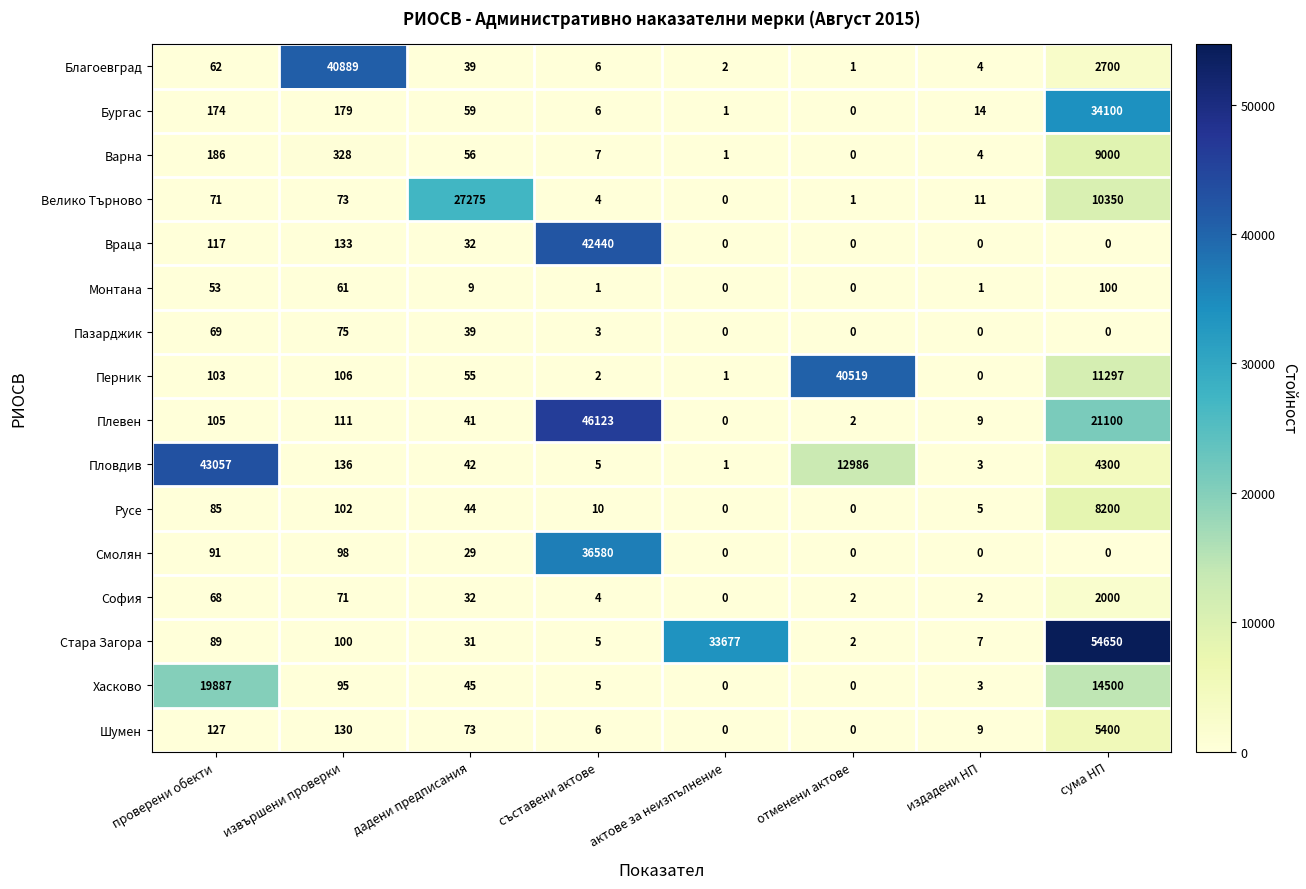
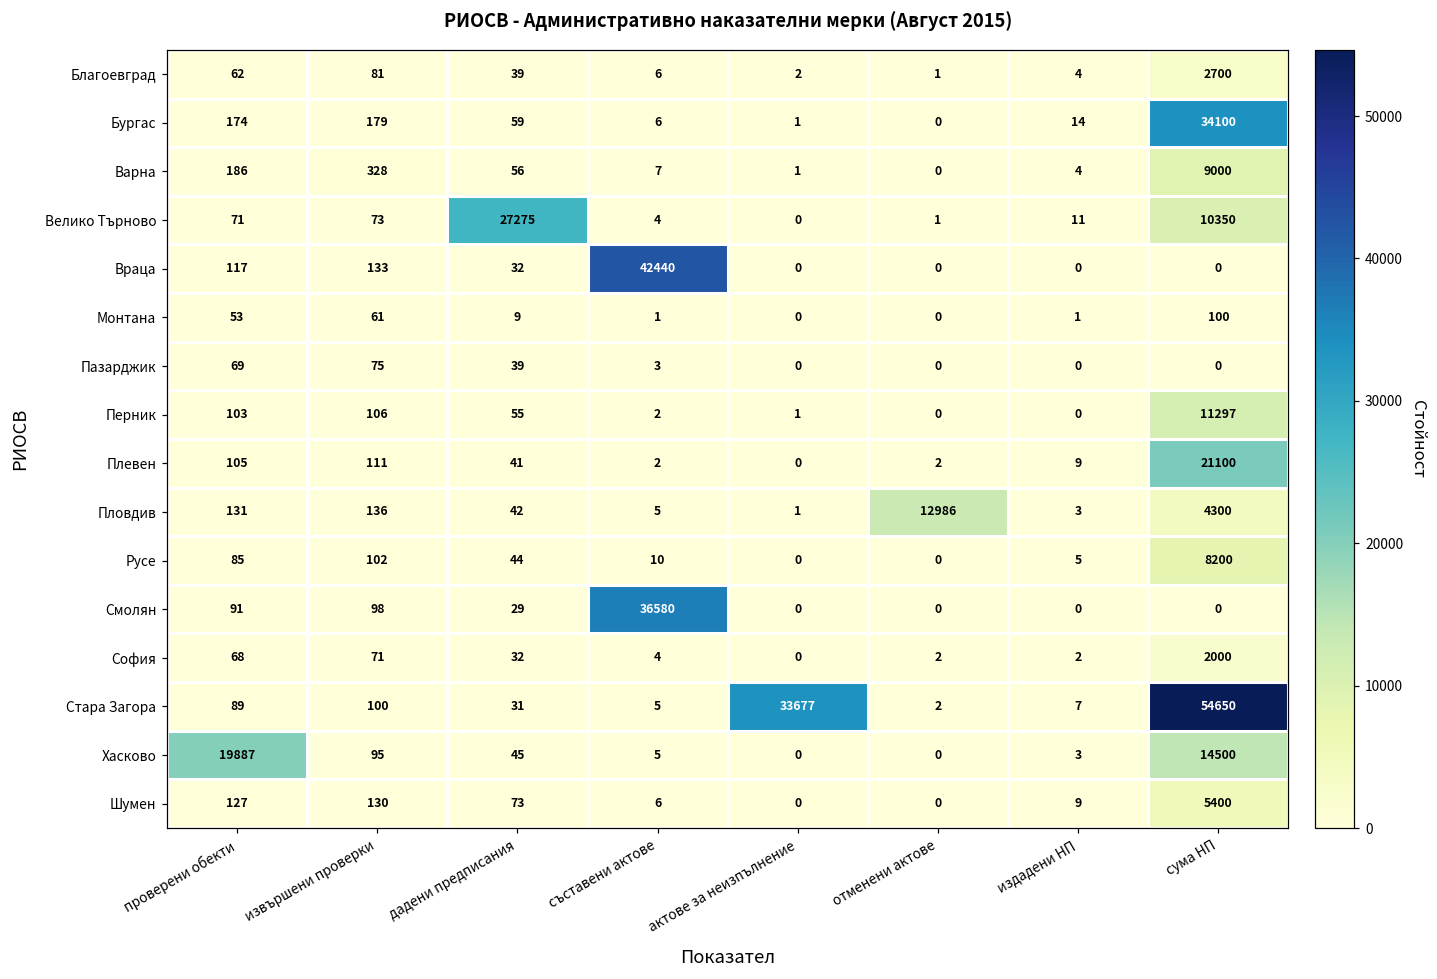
Благоевград, извършени проверки: 40889 -> 81
Перник, отменени актове: 40519 -> 0
Плевен, съставени актове: 46123 -> 2
Пловдив, проверени обекти: 43057 -> 131
